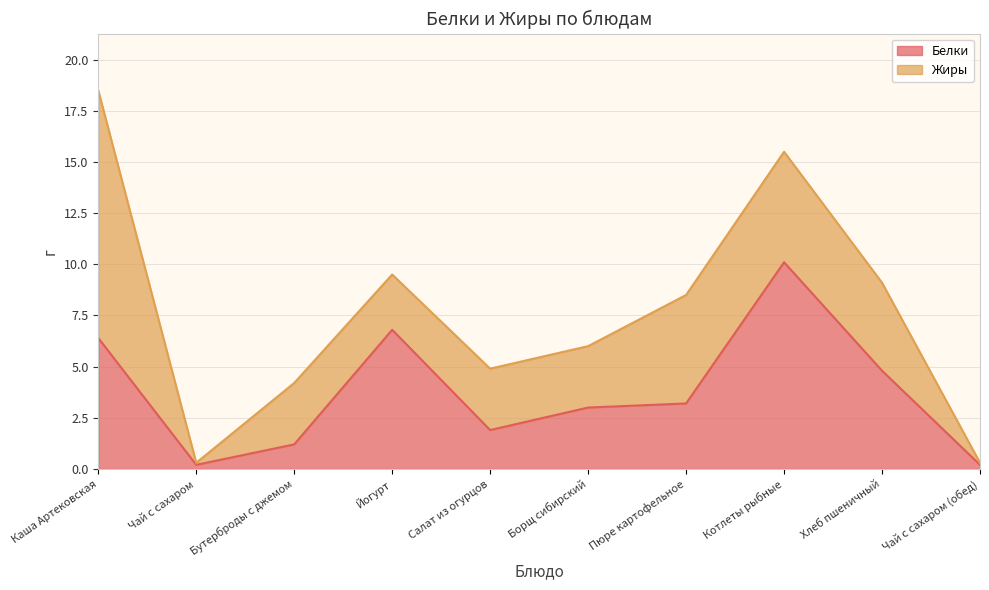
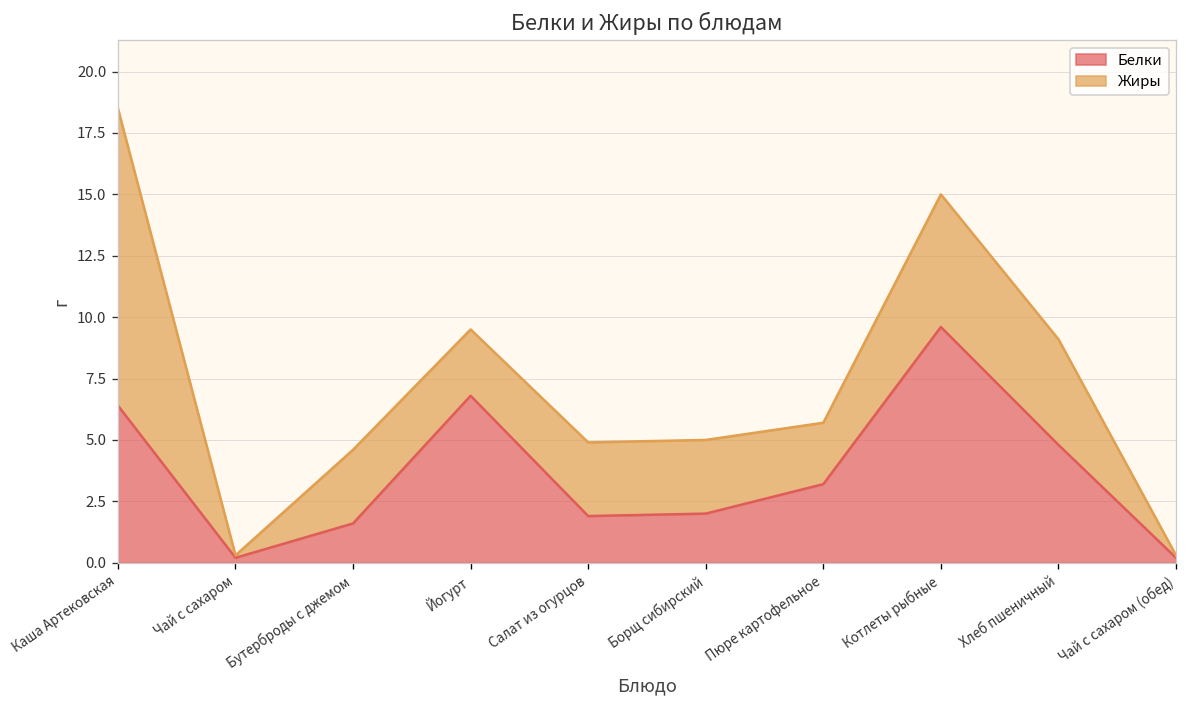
Белки, Бутерброды с джемом: 1.2 -> 1.6
Белки, Борщ сибирский: 3 -> 2
Жиры, Пюре картофельное: 5.3 -> 2.5
Белки, Котлеты рыбные: 10.1 -> 9.6
